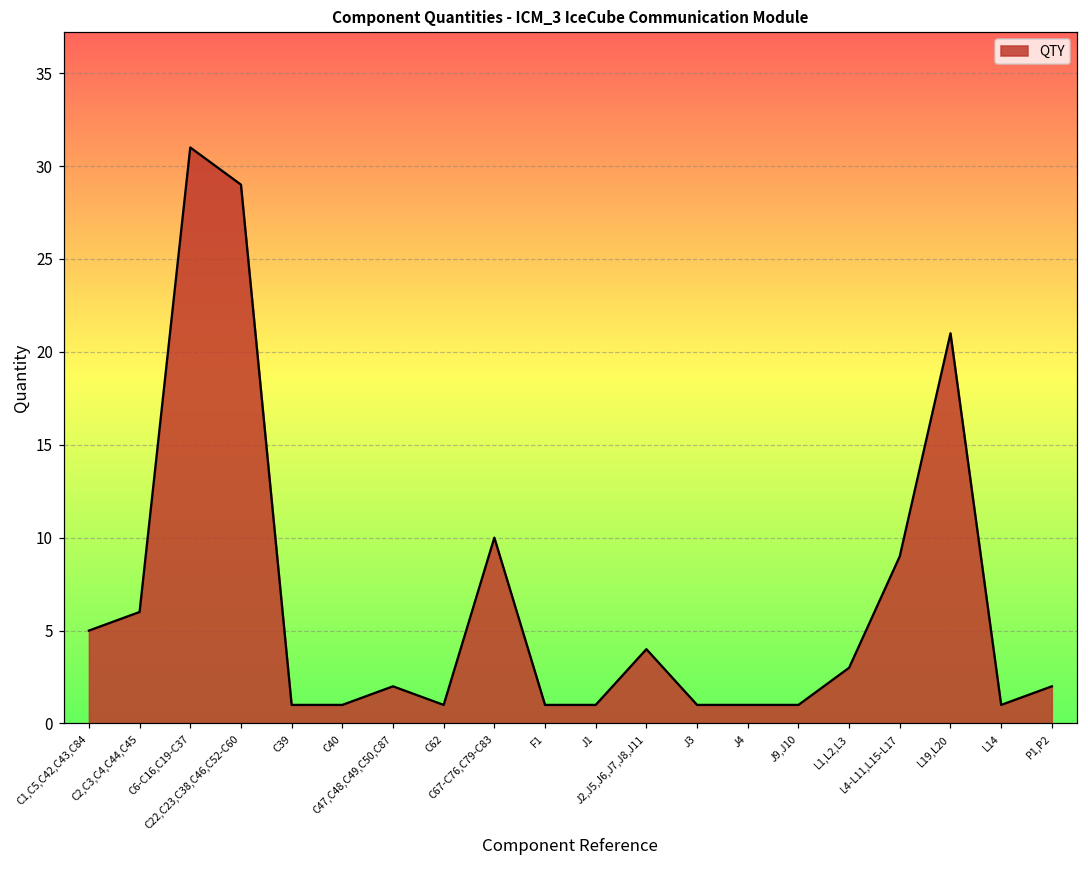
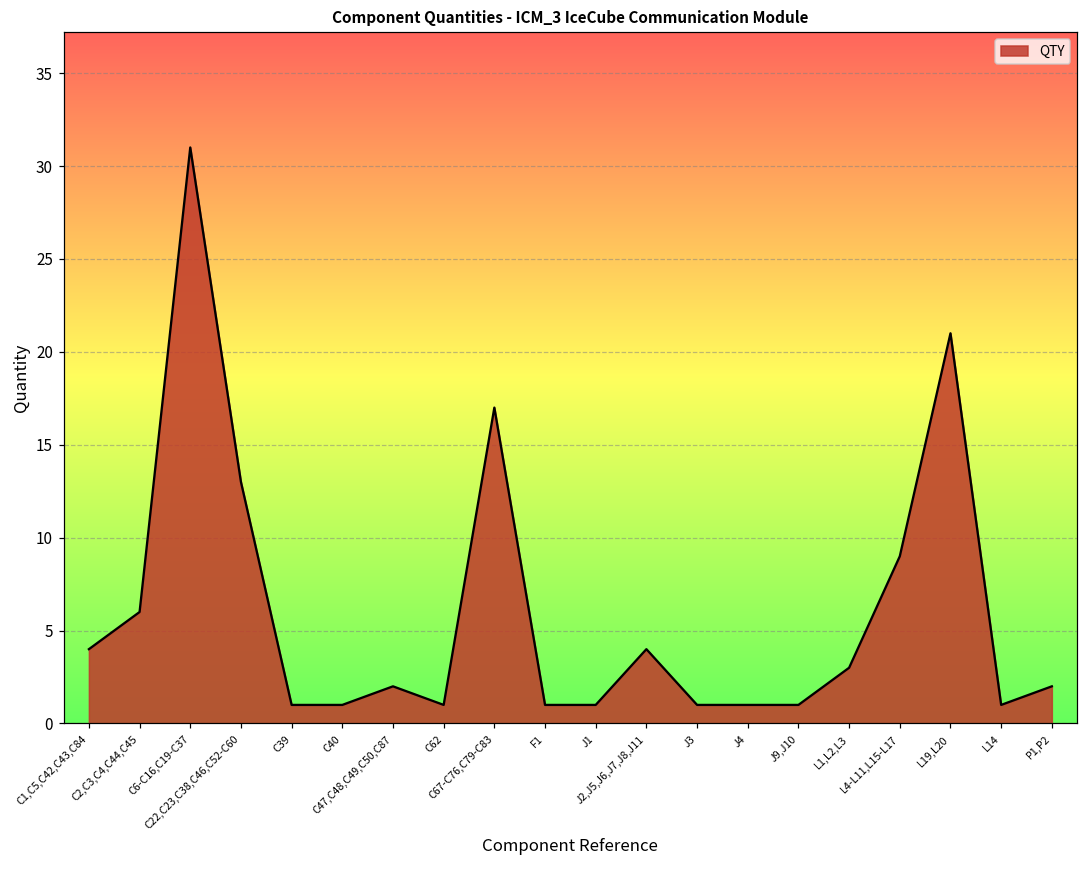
C1,C5,C42,C43,C84: 5 -> 4
C22,C23,C38,C46,C52-C60: 29 -> 13
C67-C76,C79-C83: 10 -> 17
